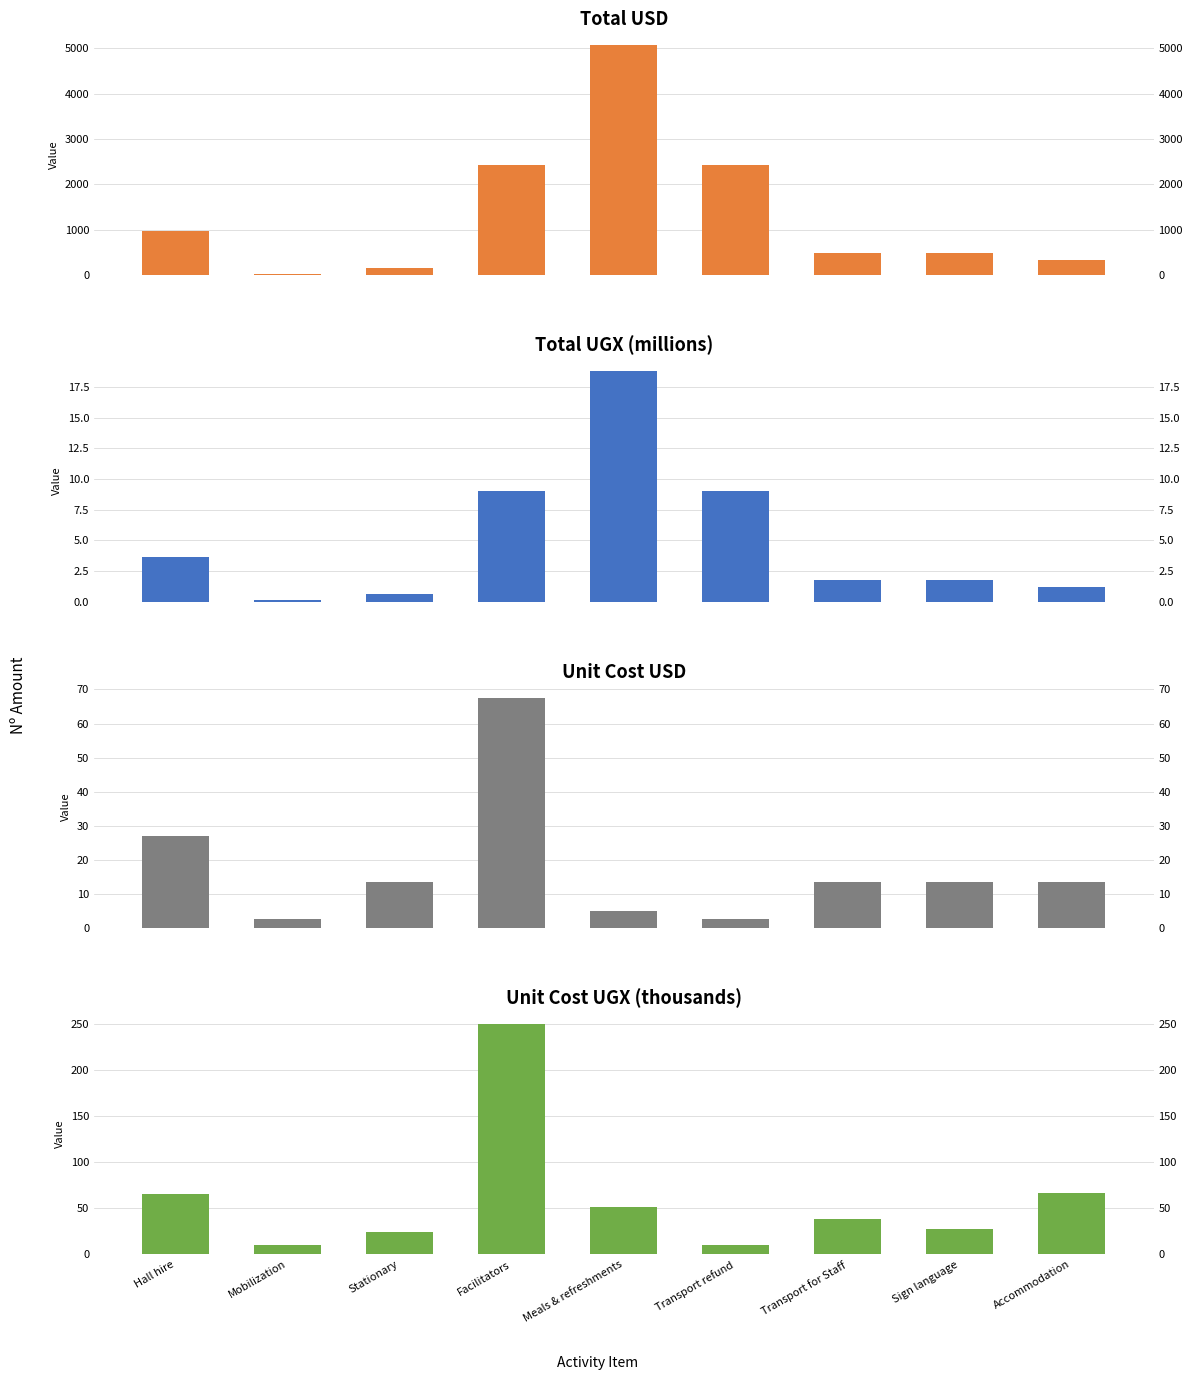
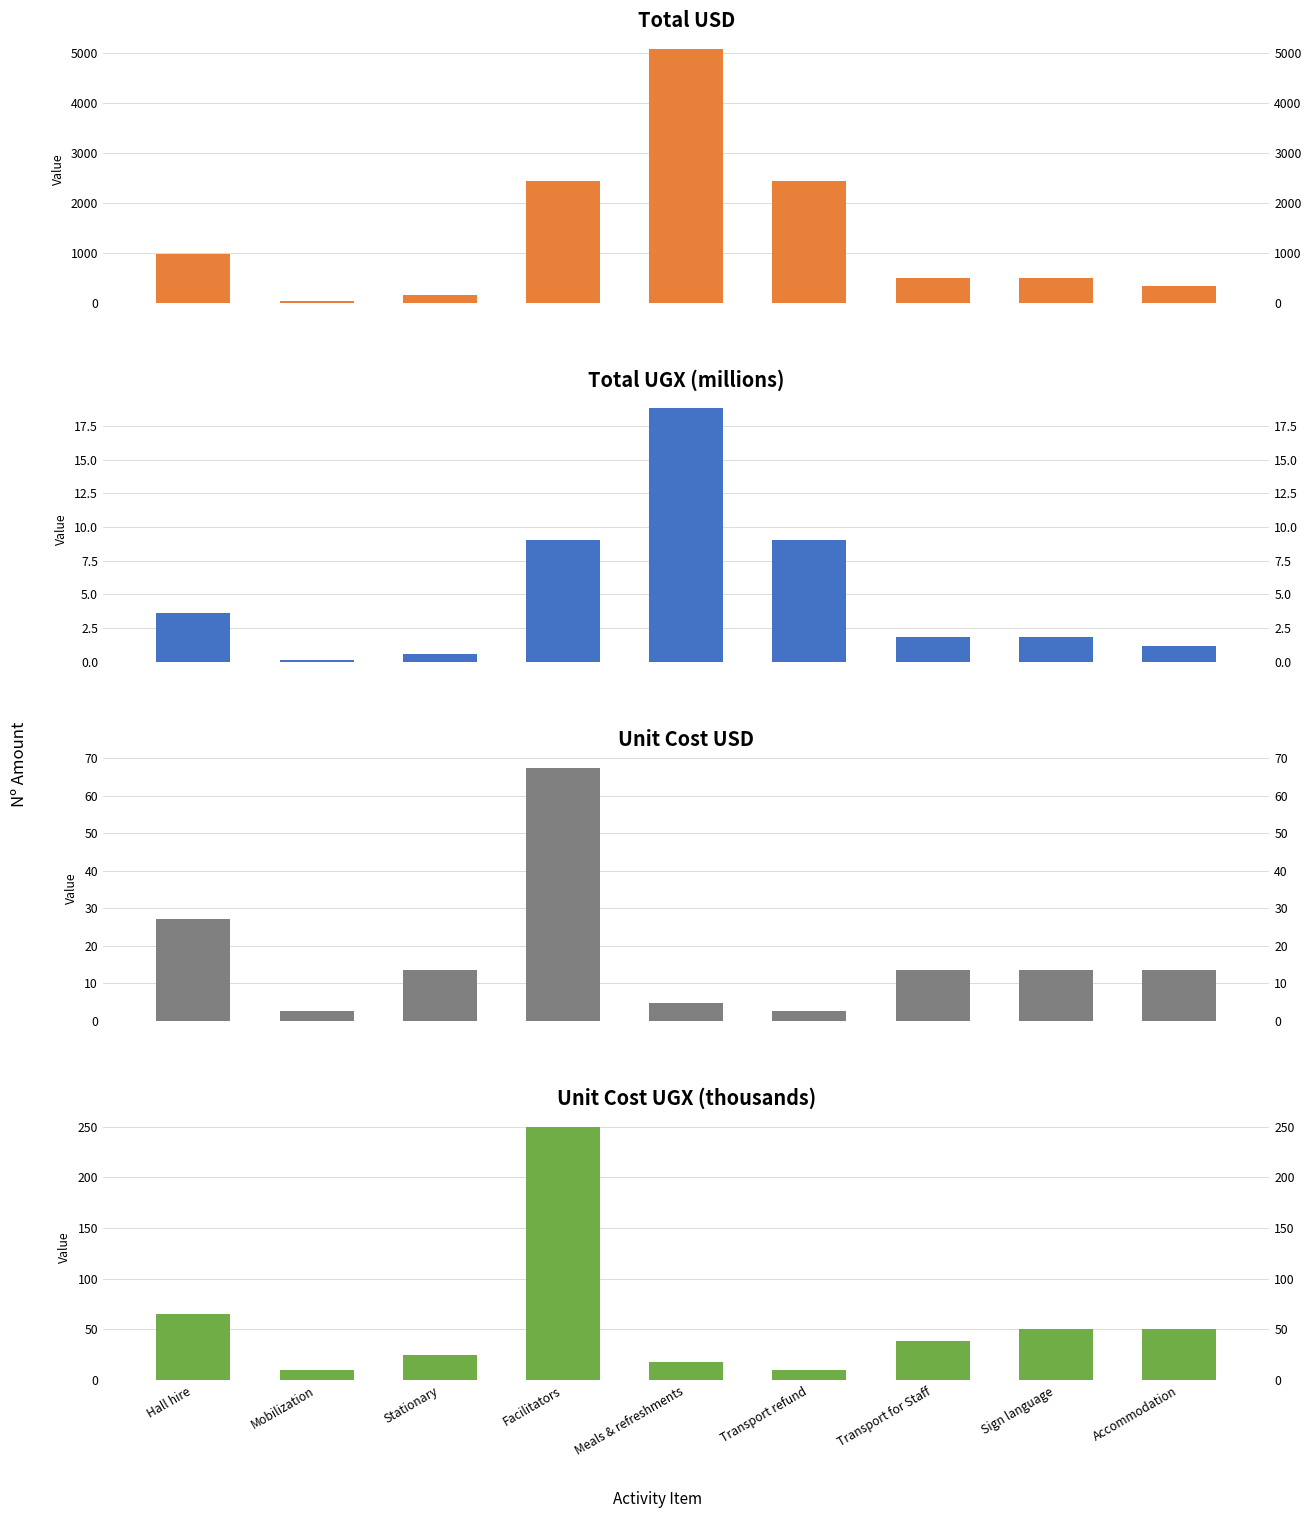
Unit Cost UGX (thousands), Meals & refreshments: 50 -> 20
Unit Cost UGX (thousands), Sign language: 30 -> 50
Unit Cost UGX (thousands), Accommodation: 70 -> 50
